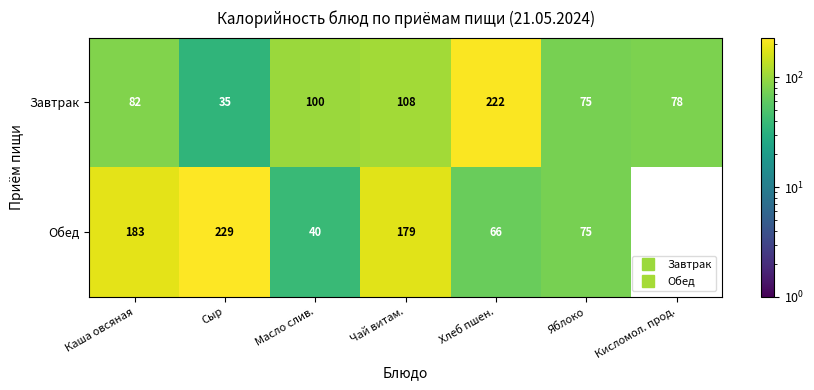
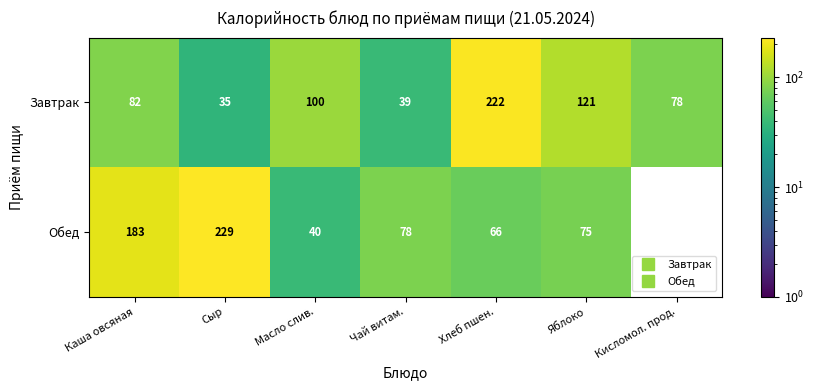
Завтрак, Чай витам.: 108 -> 39
Завтрак, Яблоко: 75 -> 121
Обед, Чай витам.: 179 -> 78
